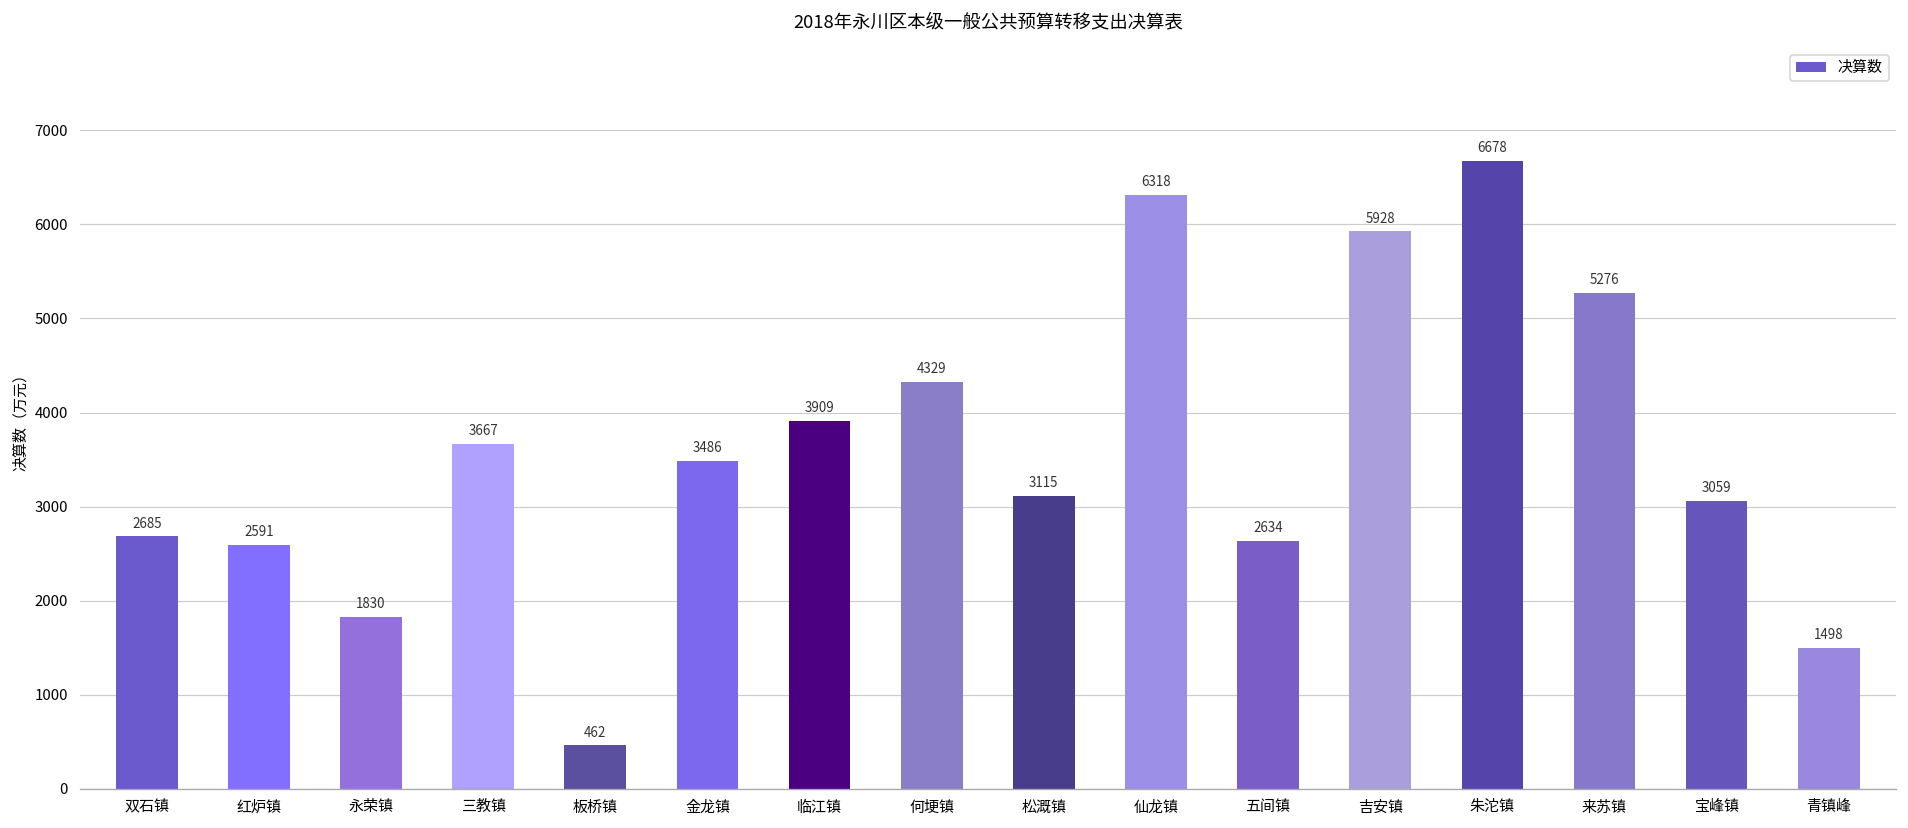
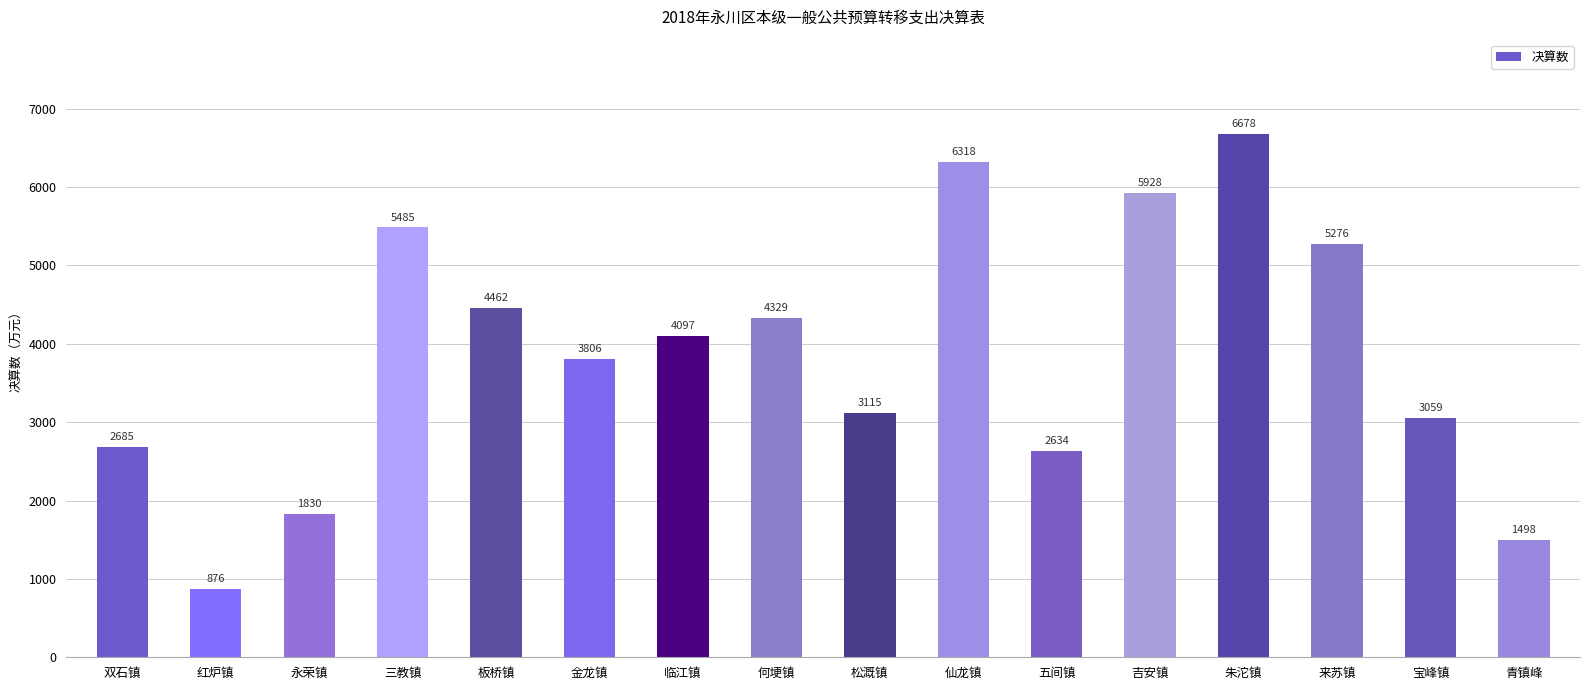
红炉镇: 2591 -> 876
三教镇: 3667 -> 5485
板桥镇: 462 -> 4462
金龙镇: 3486 -> 3806
临江镇: 3909 -> 4097
